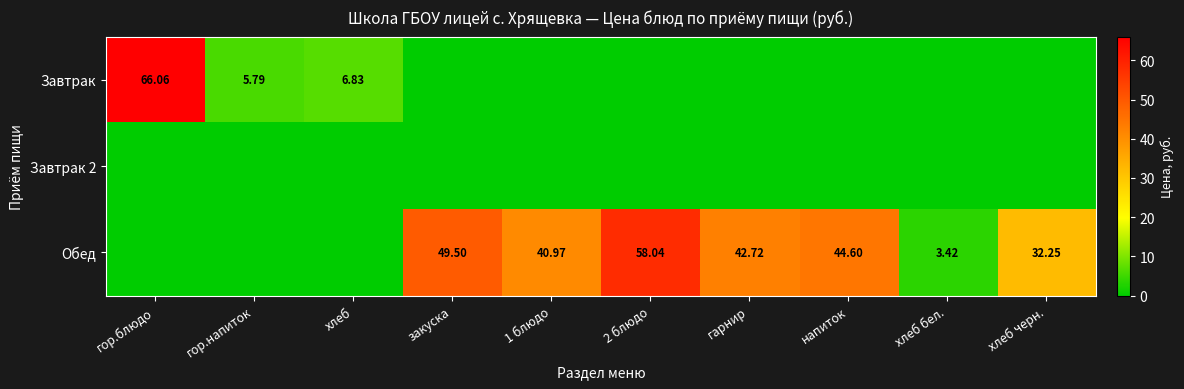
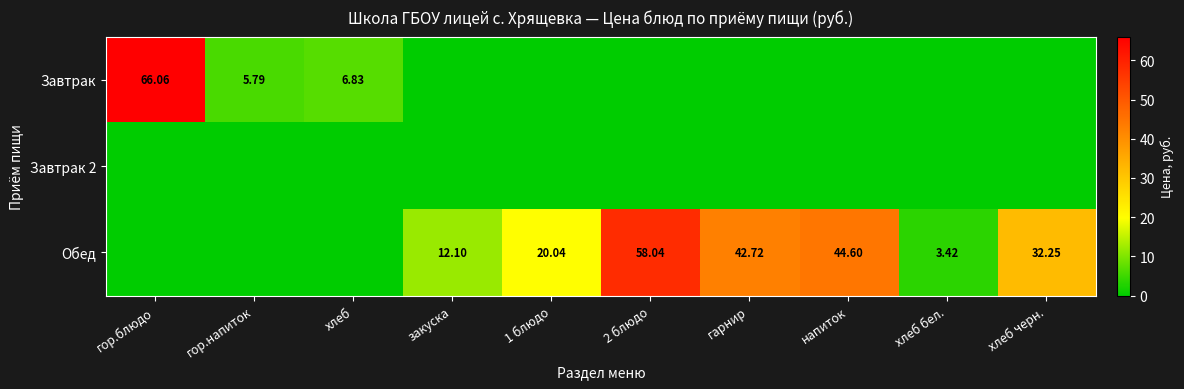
Обед, закуска: 49.50 -> 12.10
Обед, 1 блюдо: 40.97 -> 20.04
